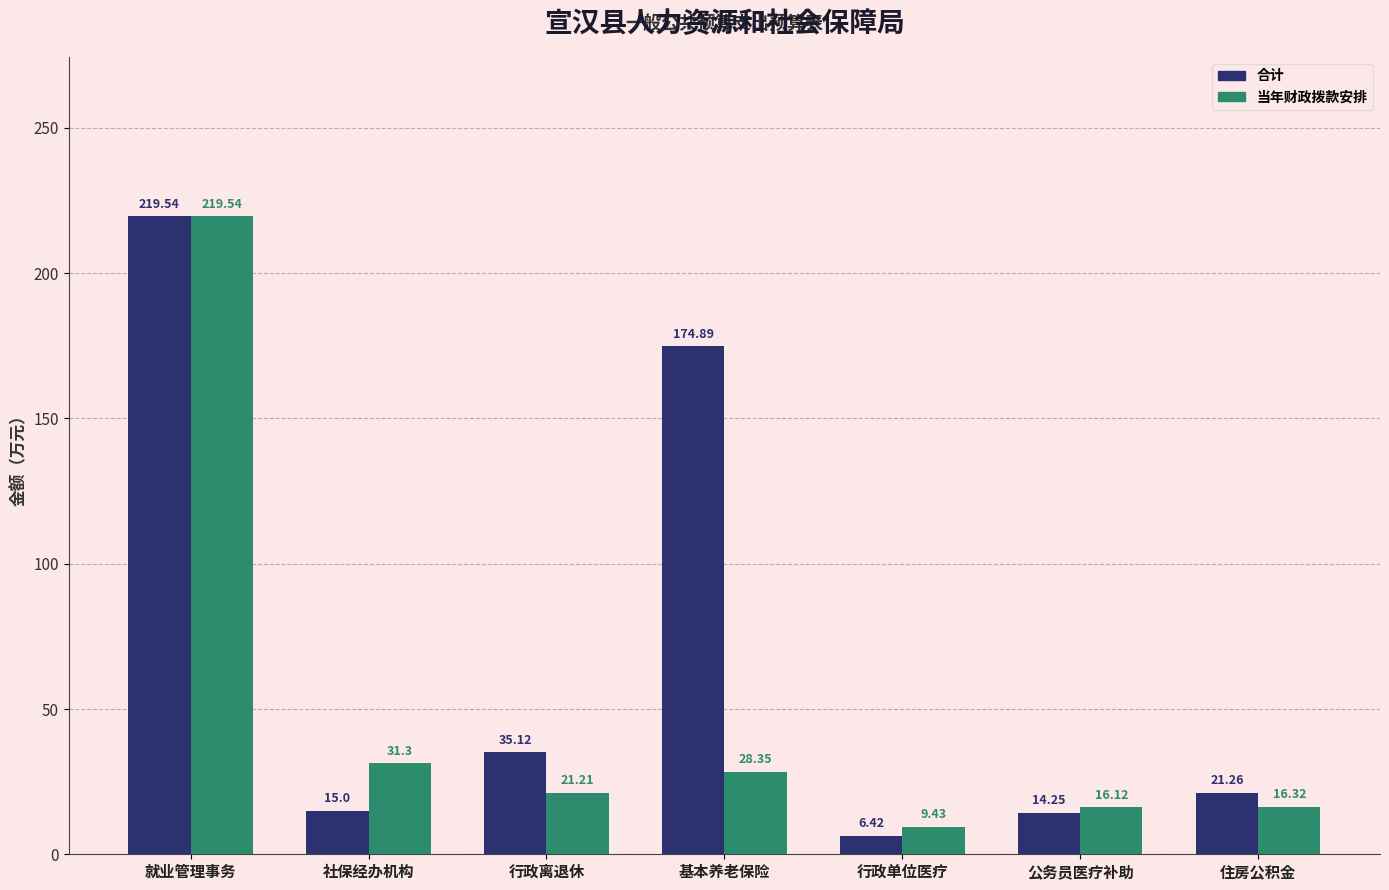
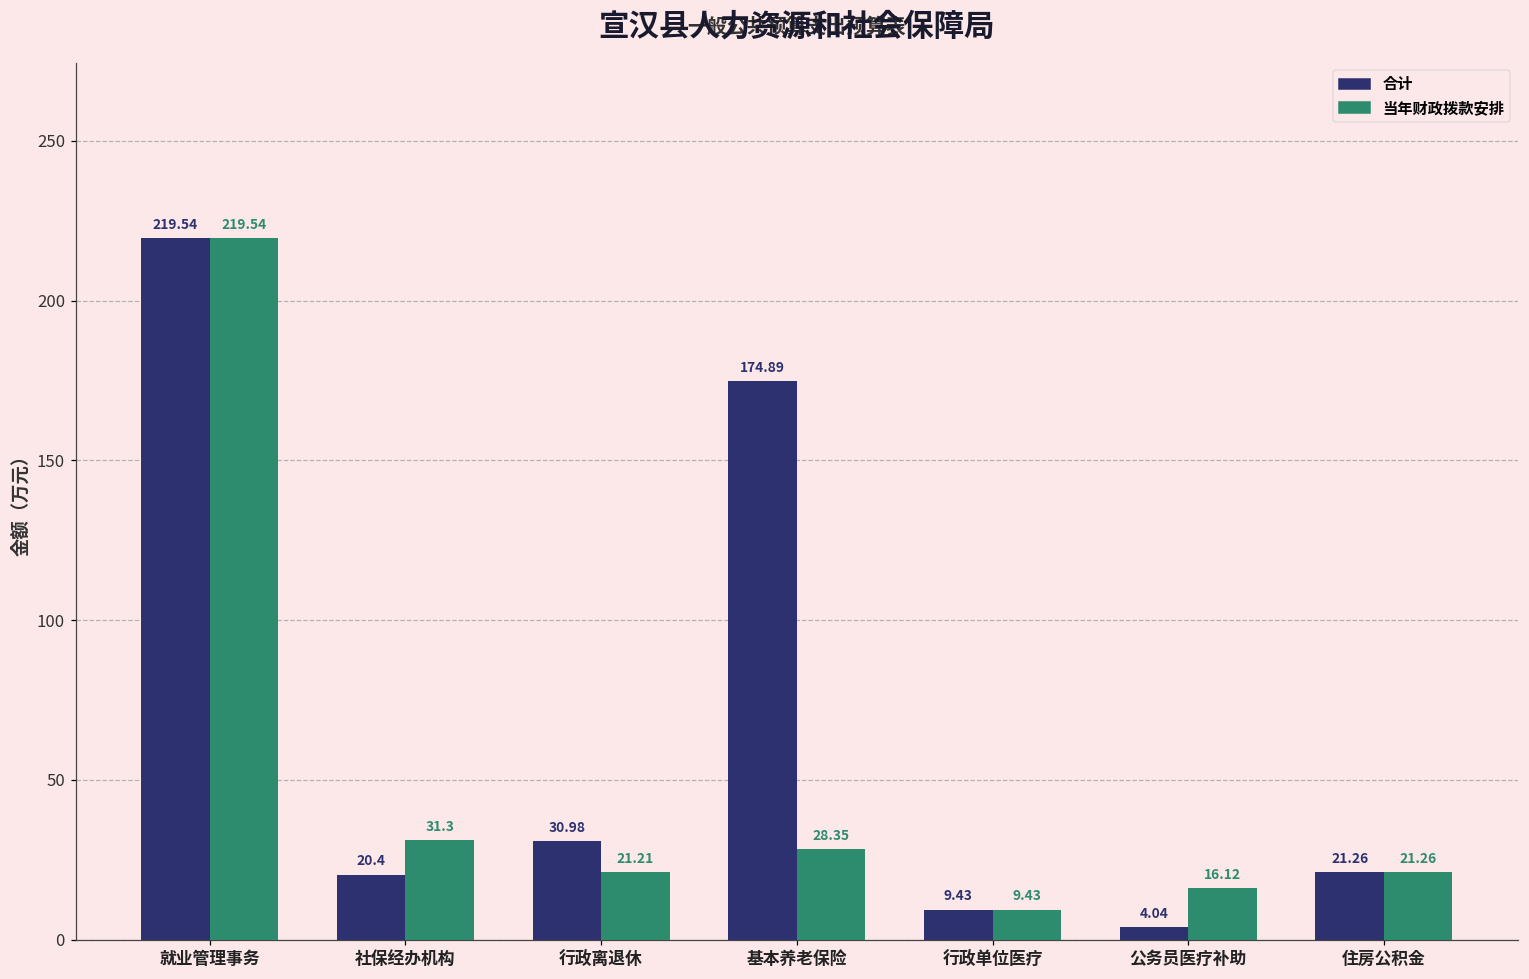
合计, 社保经办机构: 15.0 -> 20.4
合计, 行政离退休: 35.12 -> 30.98
合计, 行政单位医疗: 6.42 -> 9.43
合计, 公务员医疗补助: 14.25 -> 4.04
当年财政拨款安排, 住房公积金: 16.32 -> 21.26
